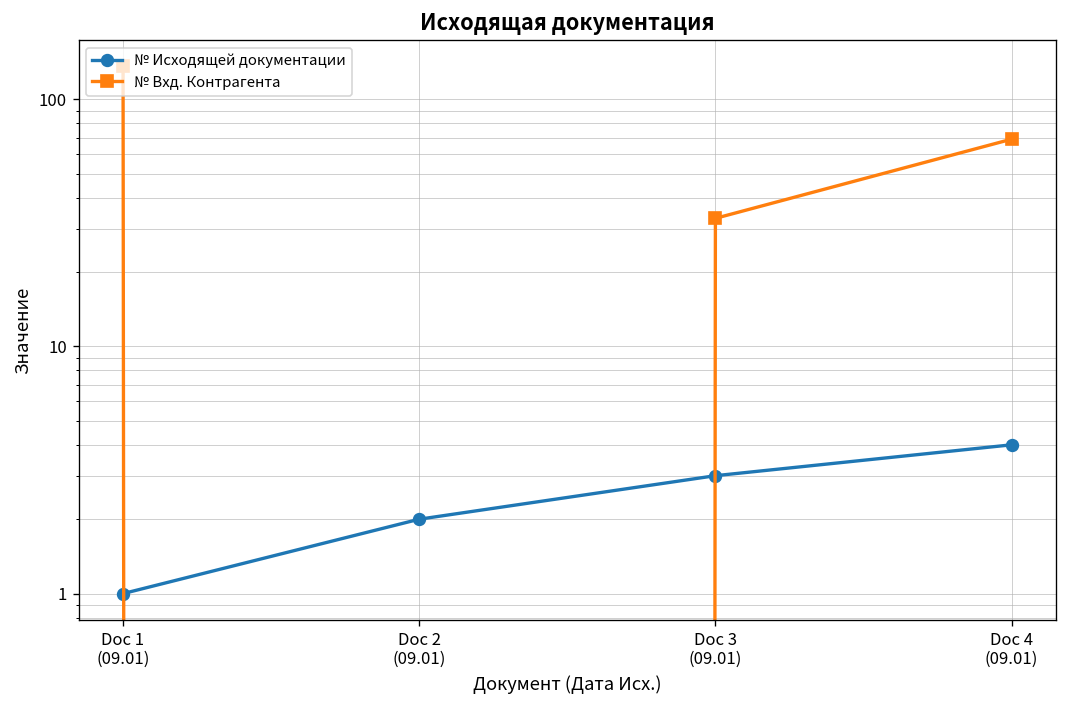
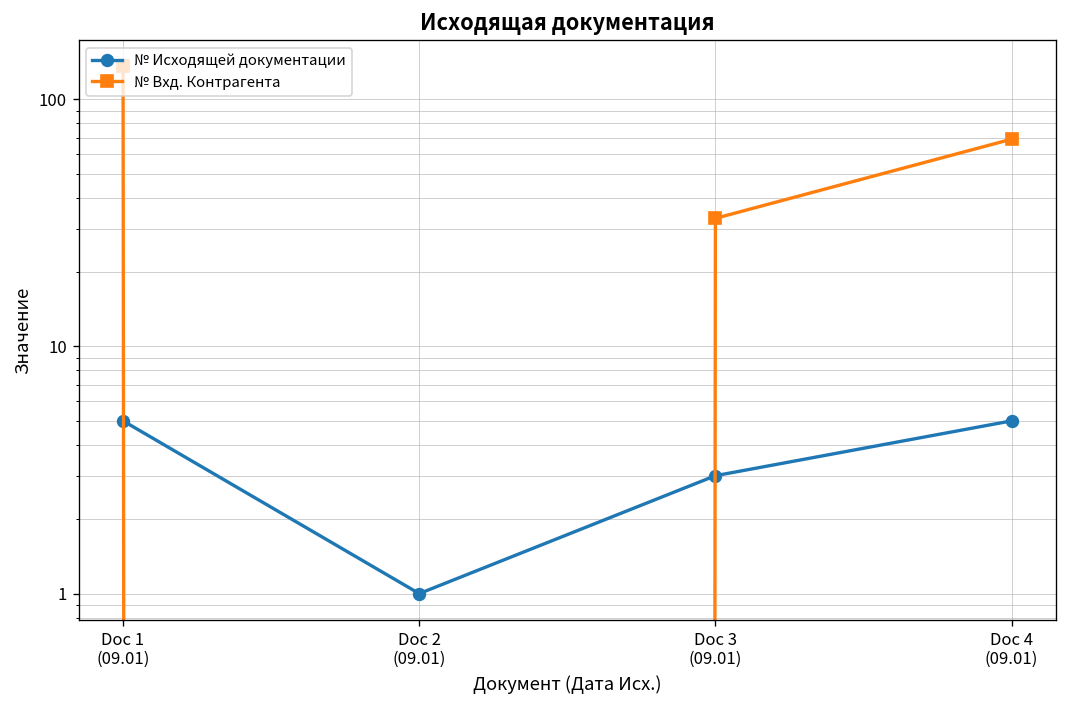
№ Исходящей документации, Doc 1 (09.01): 1 -> 5
№ Исходящей документации, Doc 2 (09.01): 2 -> 1
№ Исходящей документации, Doc 4 (09.01): 4 -> 5
